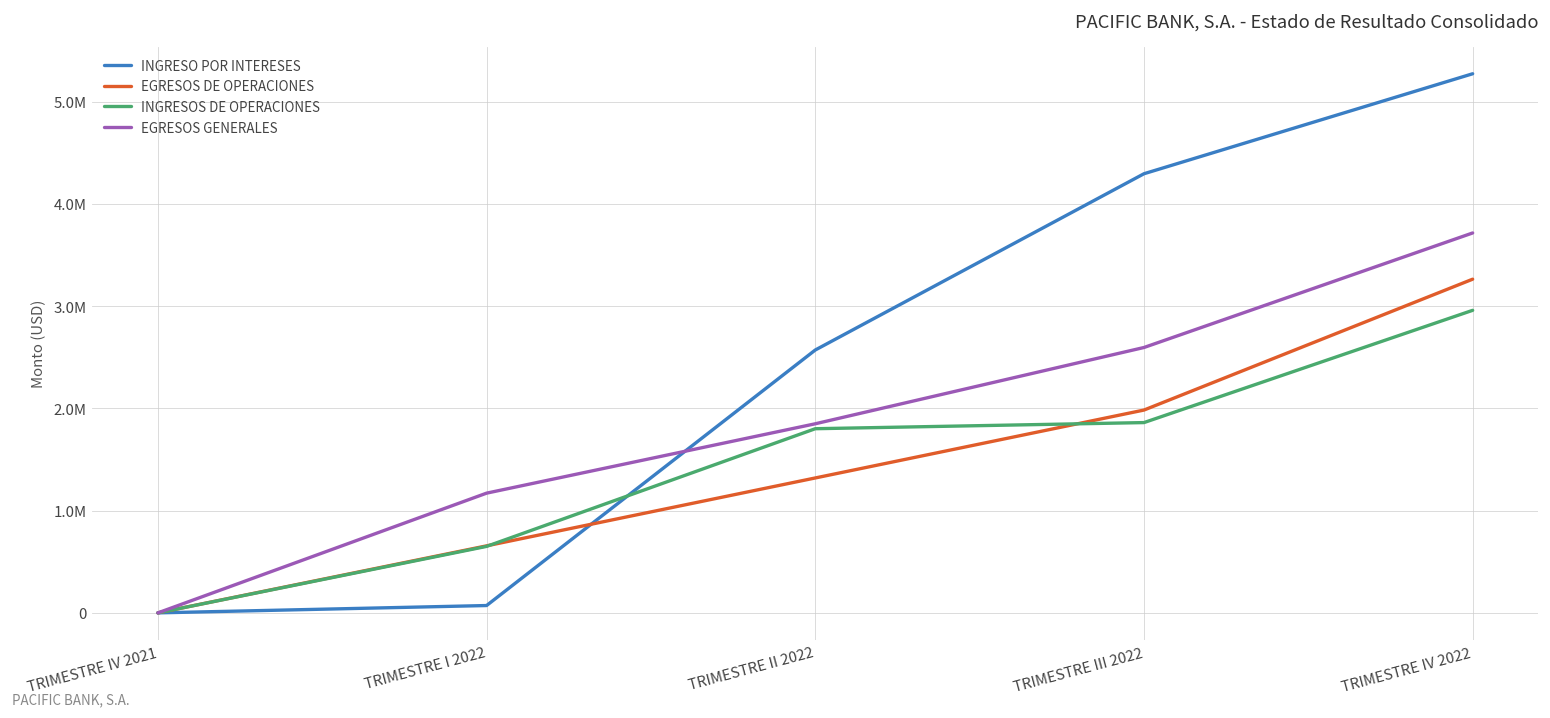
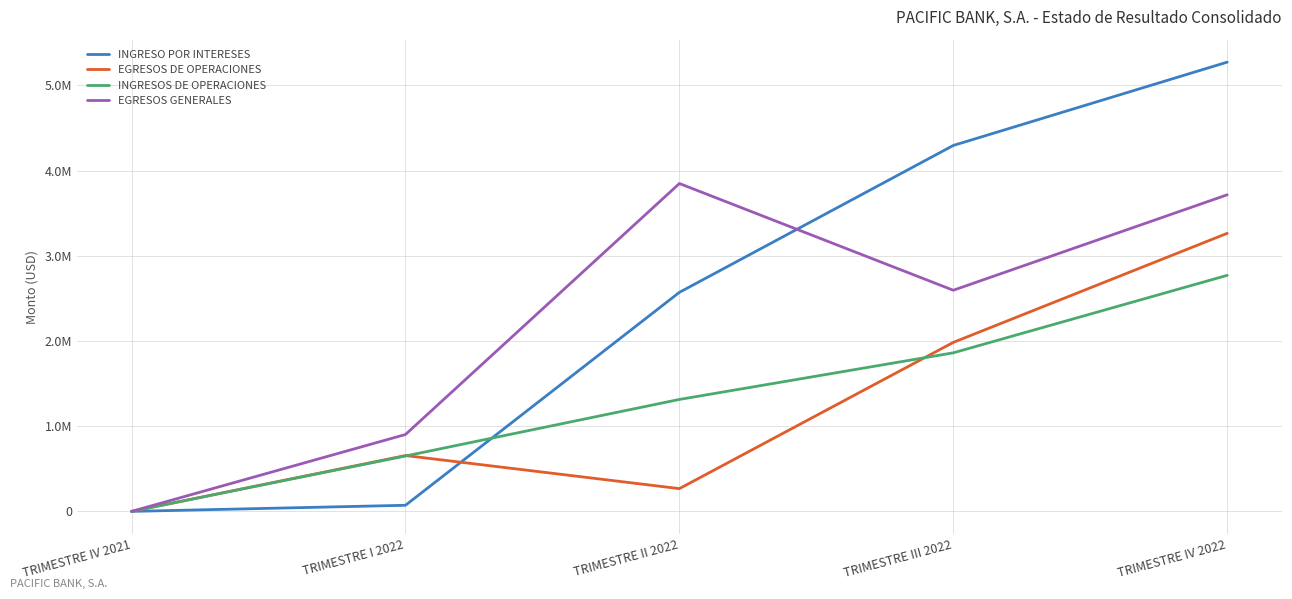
EGRESOS GENERALES, TRIMESTRE I 2022: 1200000 -> 900000
EGRESOS DE OPERACIONES, TRIMESTRE II 2022: 1300000 -> 300000
INGRESOS DE OPERACIONES, TRIMESTRE II 2022: 1800000 -> 1300000
EGRESOS GENERALES, TRIMESTRE II 2022: 1800000 -> 3800000
INGRESOS DE OPERACIONES, TRIMESTRE IV 2022: 3000000 -> 2800000
